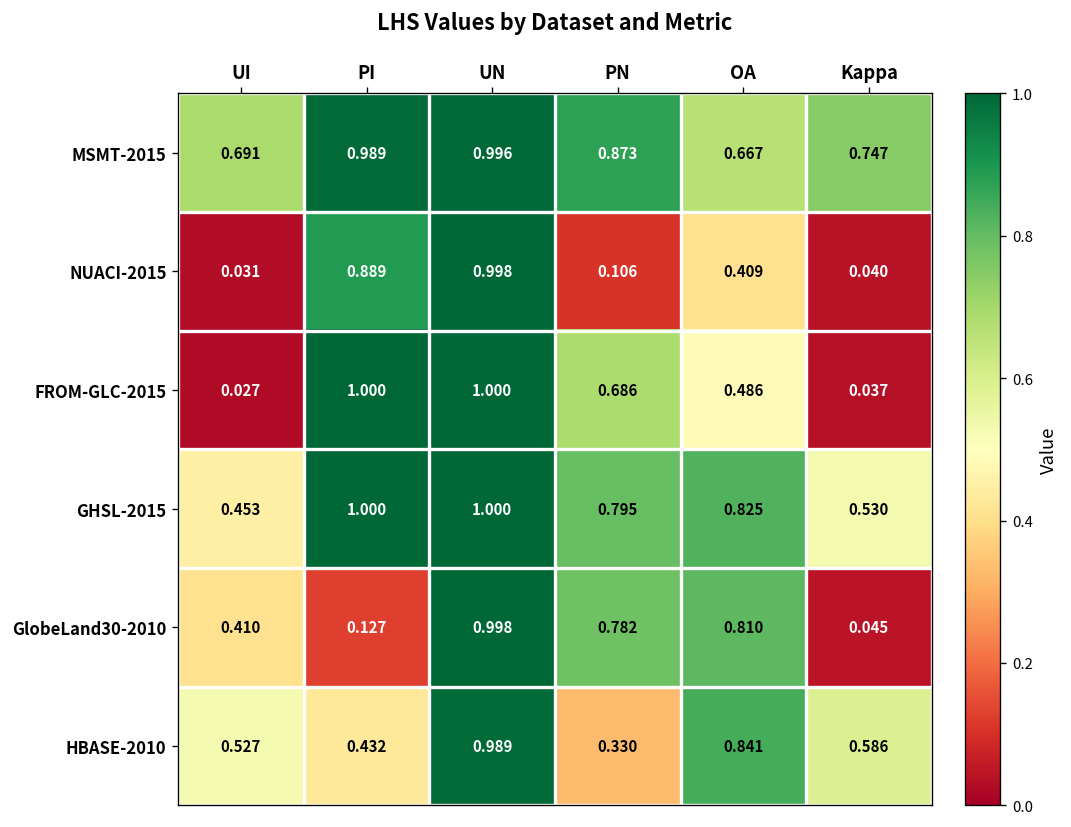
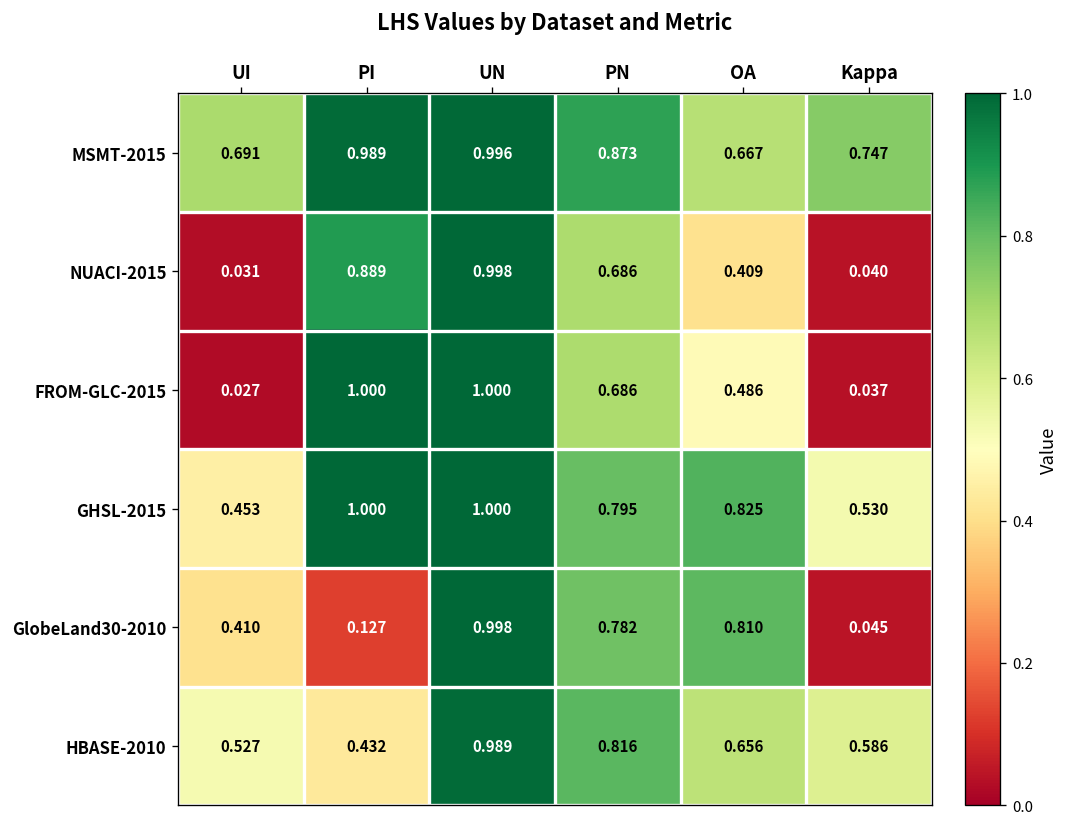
NUACI-2015, PN: 0.106 -> 0.686
HBASE-2010, PN: 0.330 -> 0.816
HBASE-2010, OA: 0.841 -> 0.656
